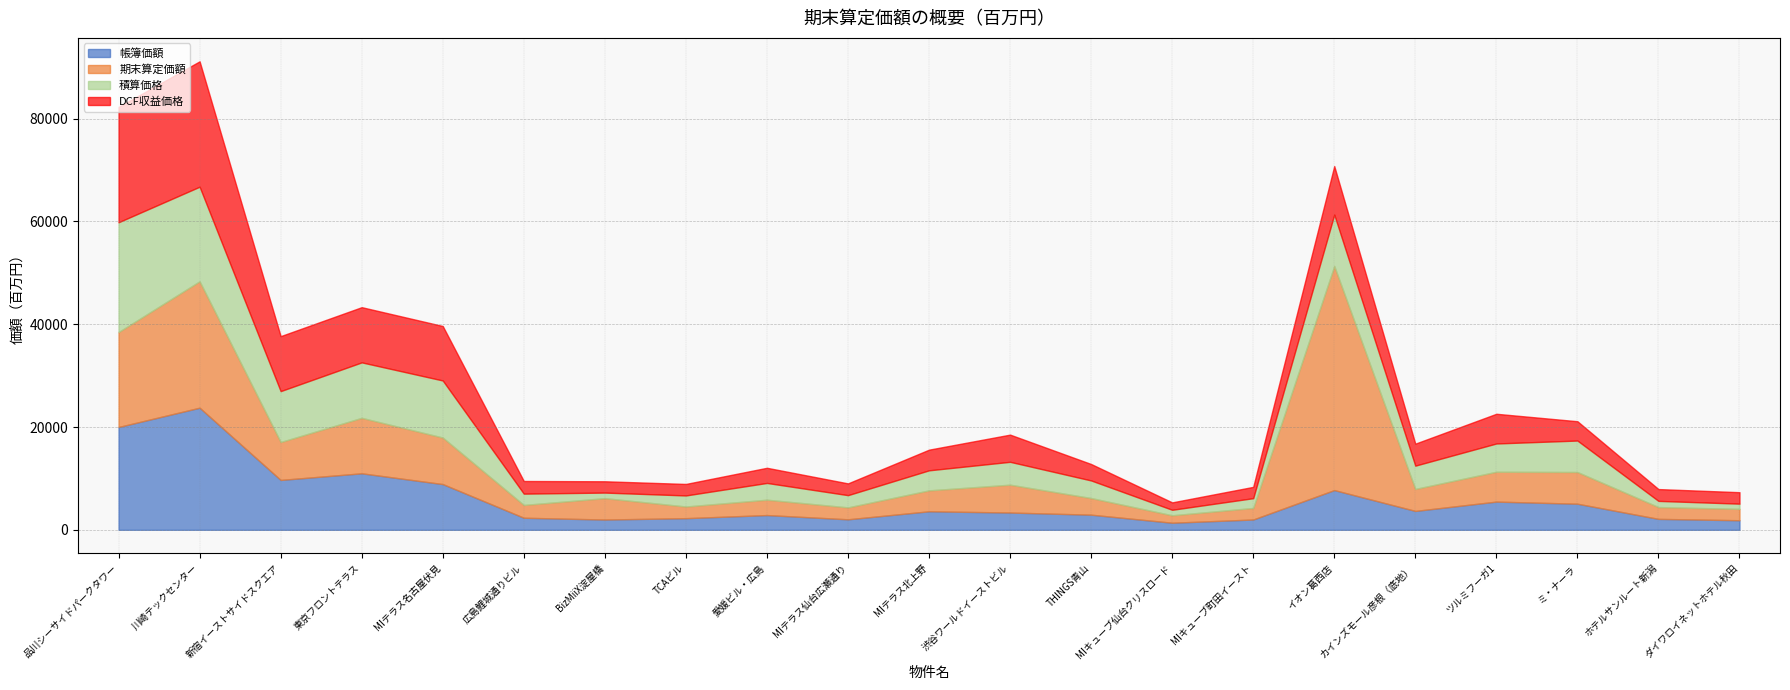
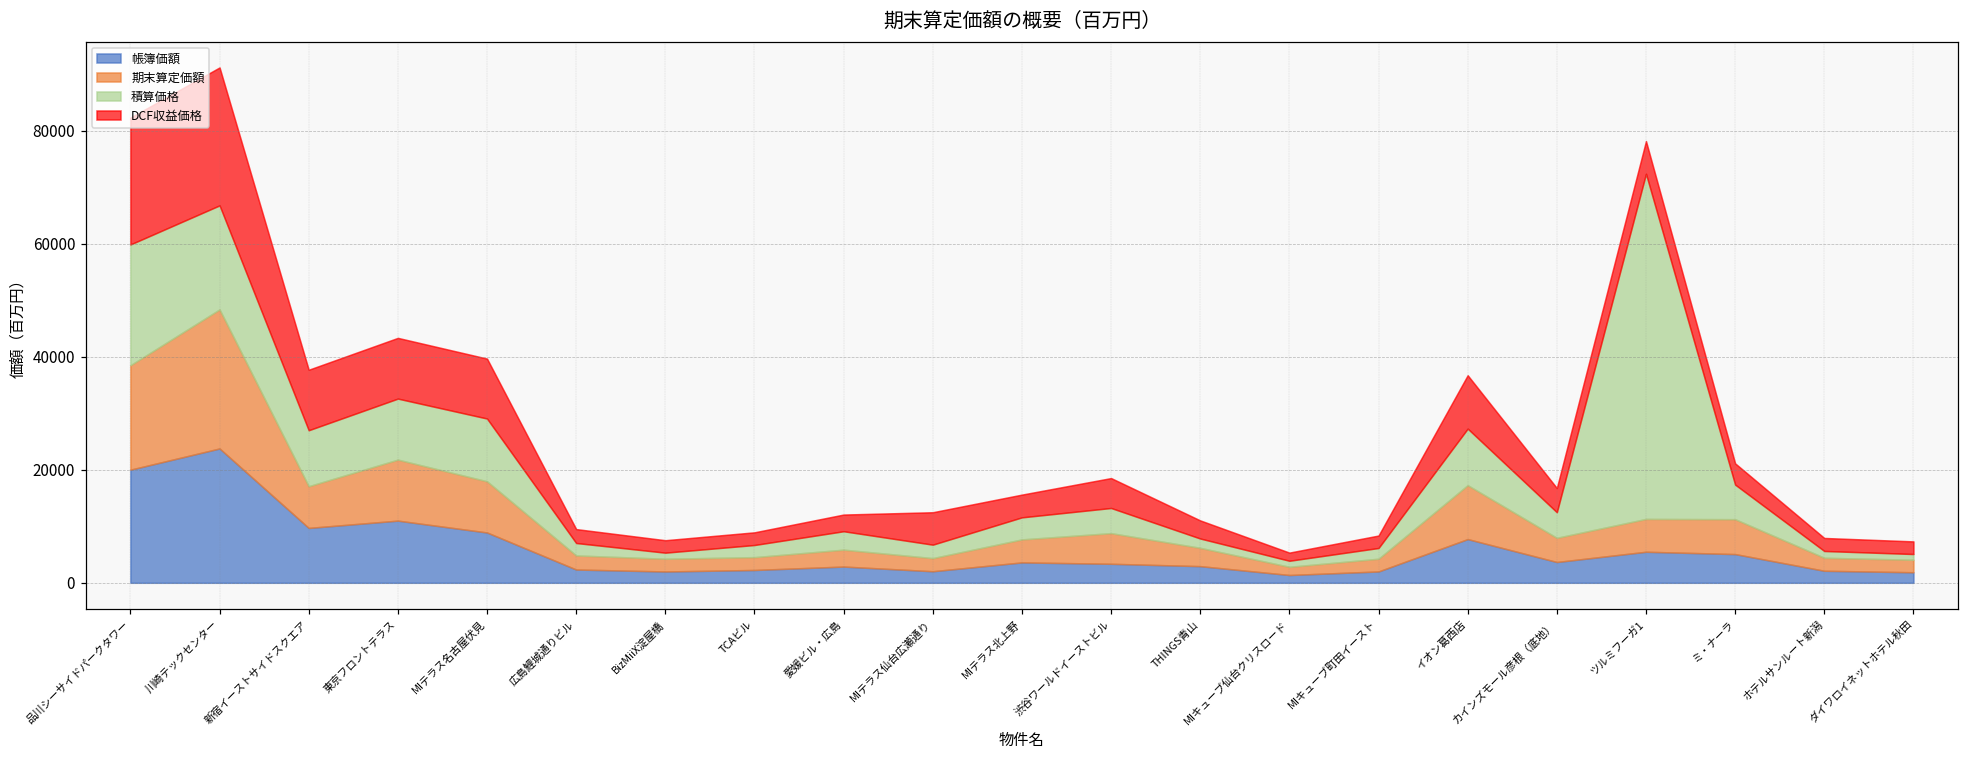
期末算定価額, BizMiiX淀屋橋: 4000 -> 2000
DCF収益価格, MIテラス仙台広瀬通り: 2000 -> 6000
積算価格, THINGS青山: 3000 -> 2000
期末算定価額, イオン葛西店: 44000 -> 10000
積算価格, ツルミフーガ1: 6000 -> 61000
